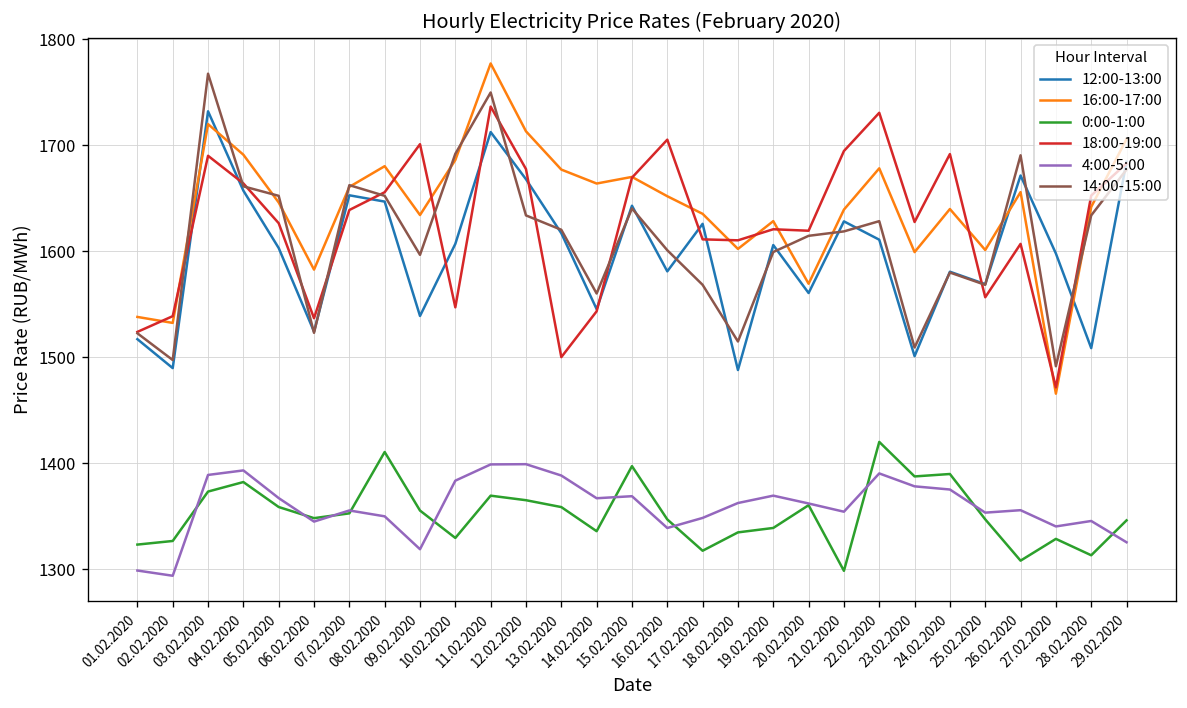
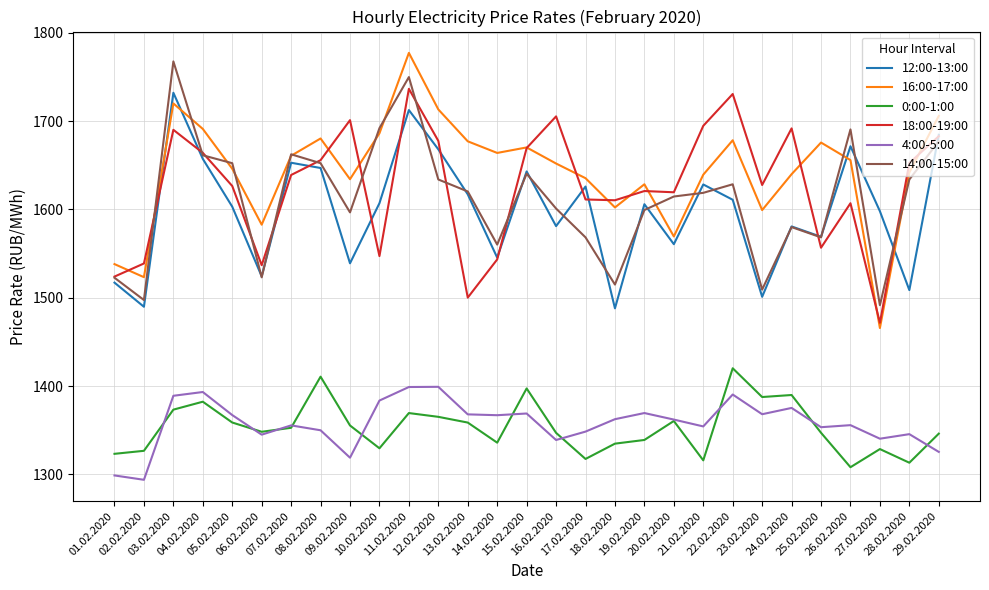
16:00-17:00, 02.02.2020: 1530 -> 1520
4:00-5:00, 13.02.2020: 1390 -> 1370
0:00-1:00, 21.02.2020: 1300 -> 1320
4:00-5:00, 23.02.2020: 1380 -> 1370
16:00-17:00, 25.02.2020: 1600 -> 1680
